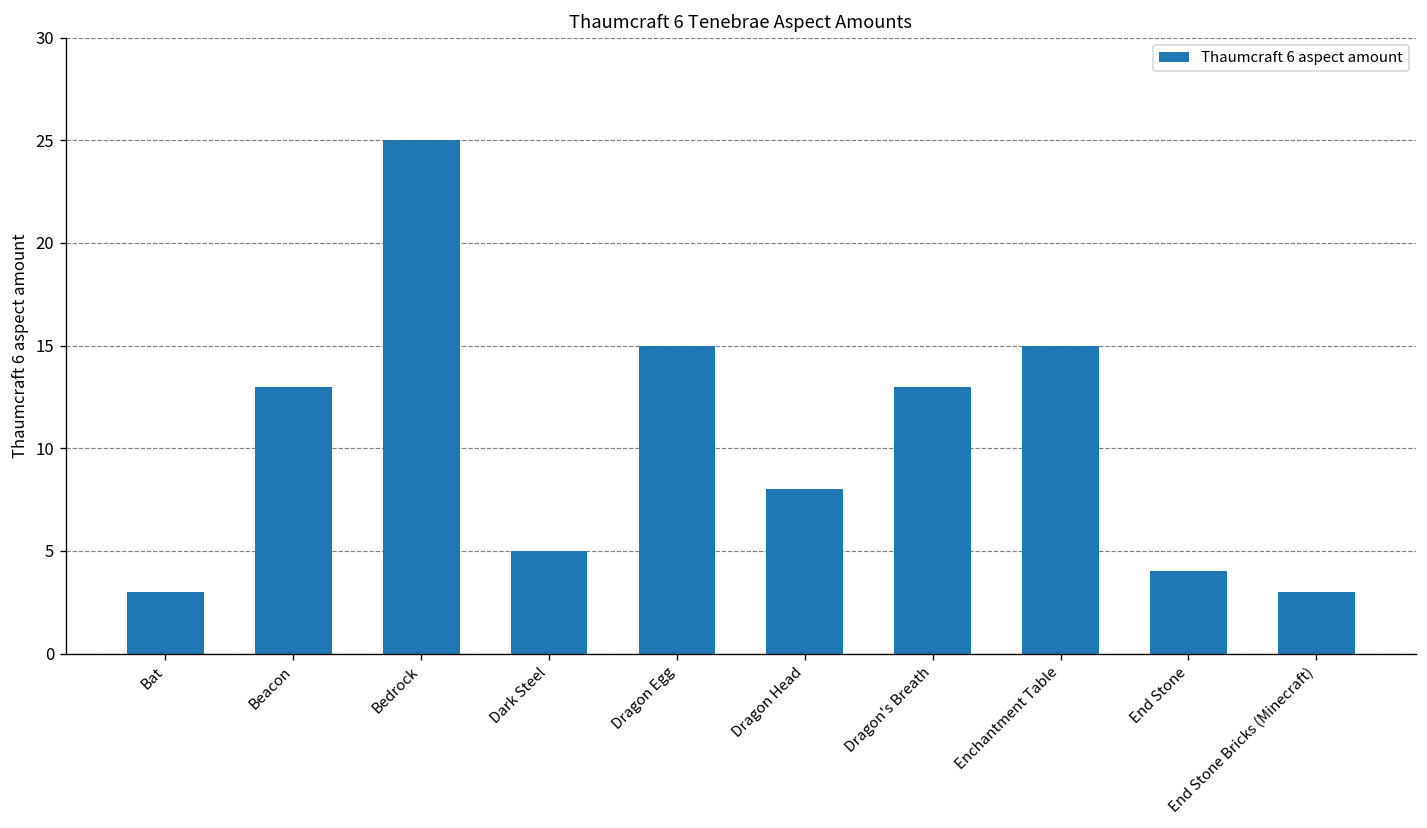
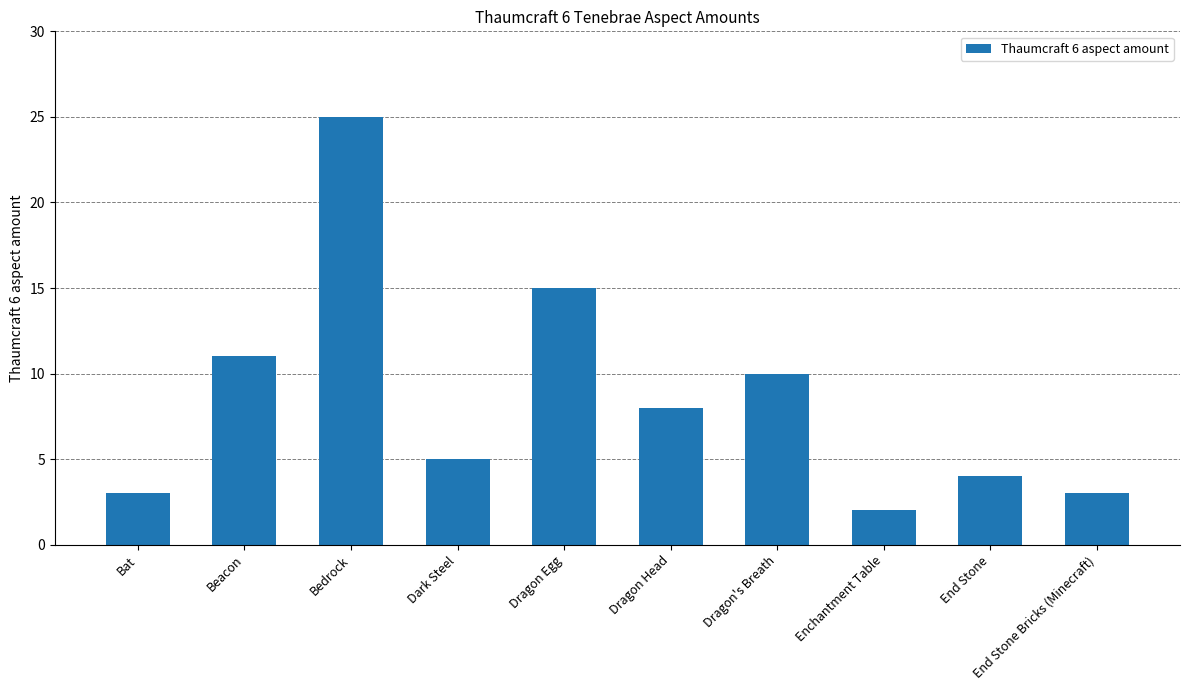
Beacon: 13 -> 11
Dragon's Breath: 13 -> 10
Enchantment Table: 15 -> 2
